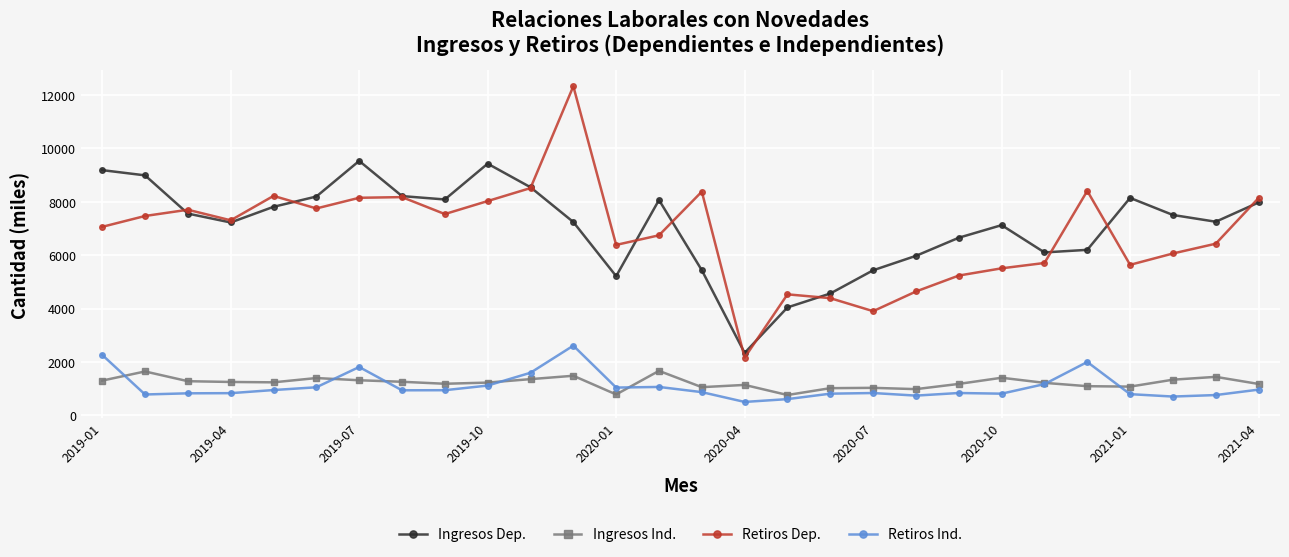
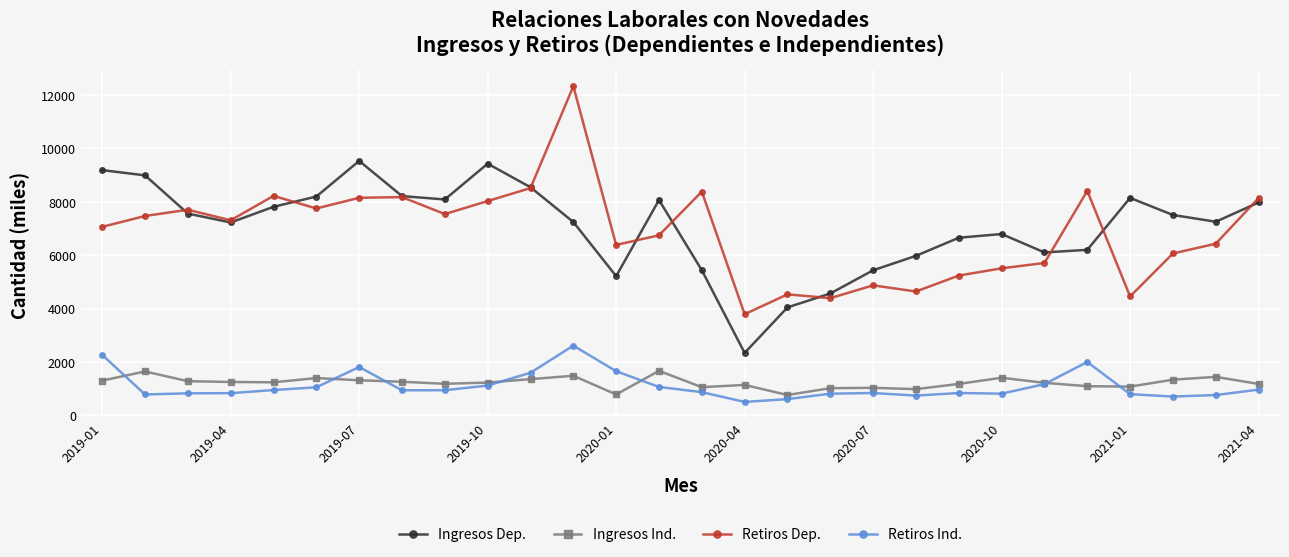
Retiros Ind., 2020-01: 1000 -> 1700
Retiros Dep., 2020-04: 2200 -> 3800
Retiros Dep., 2020-07: 3900 -> 4900
Ingresos Dep., 2020-10: 7100 -> 6800
Retiros Dep., 2021-01: 5600 -> 4500
